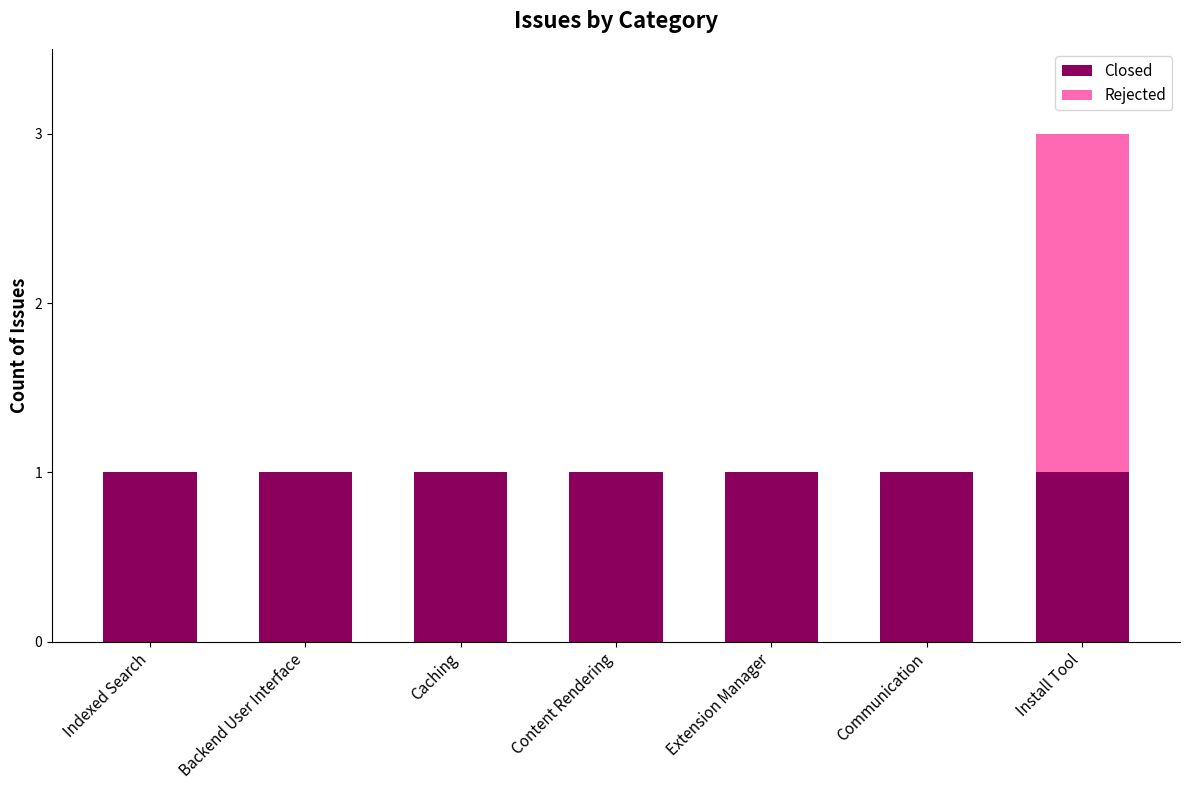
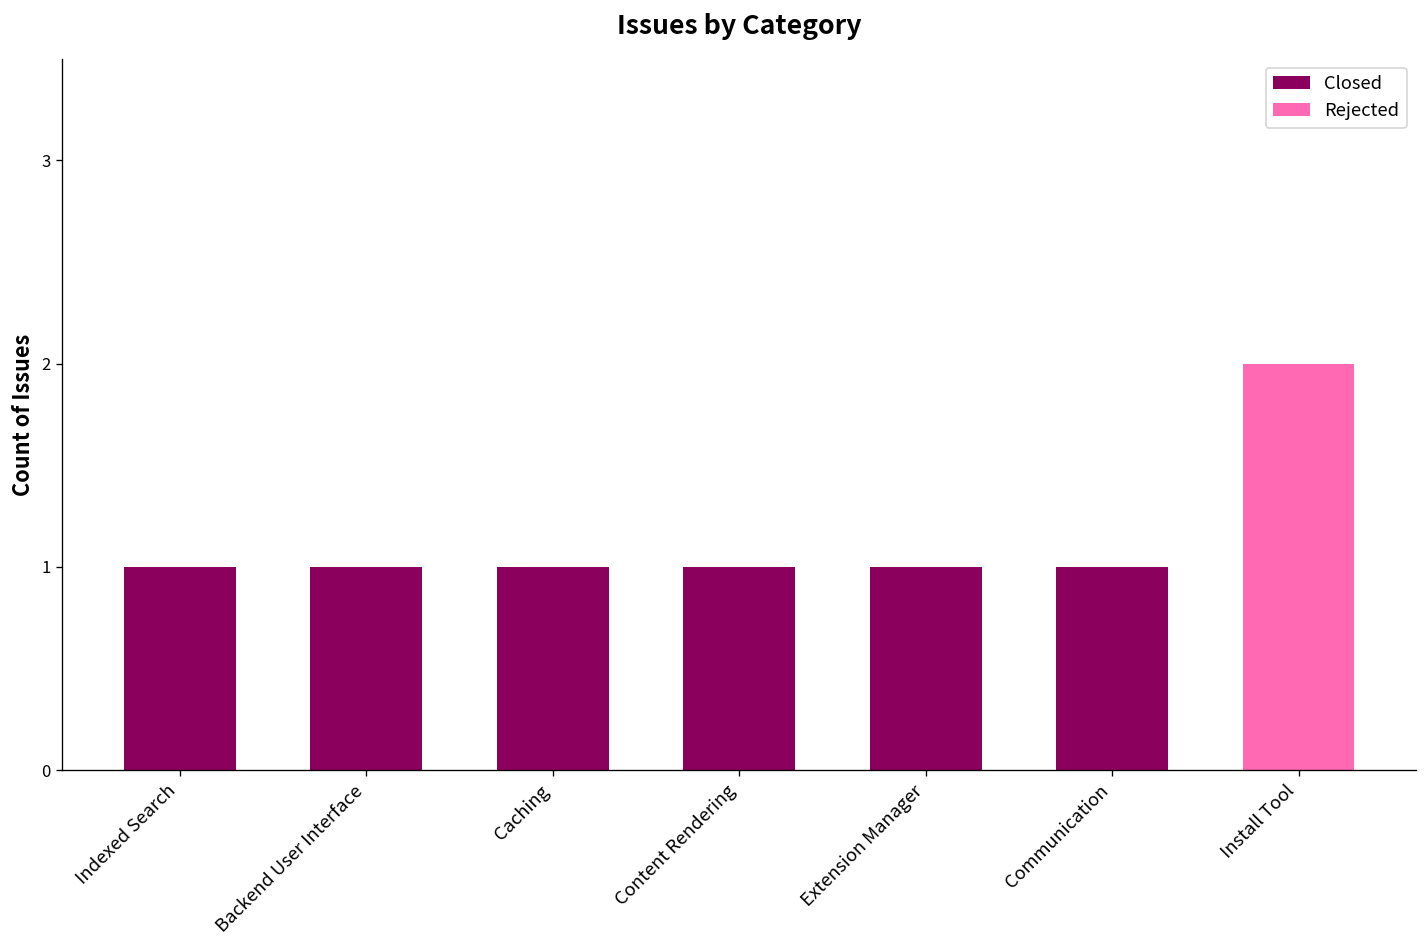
Closed, Install Tool: 1 -> 0
